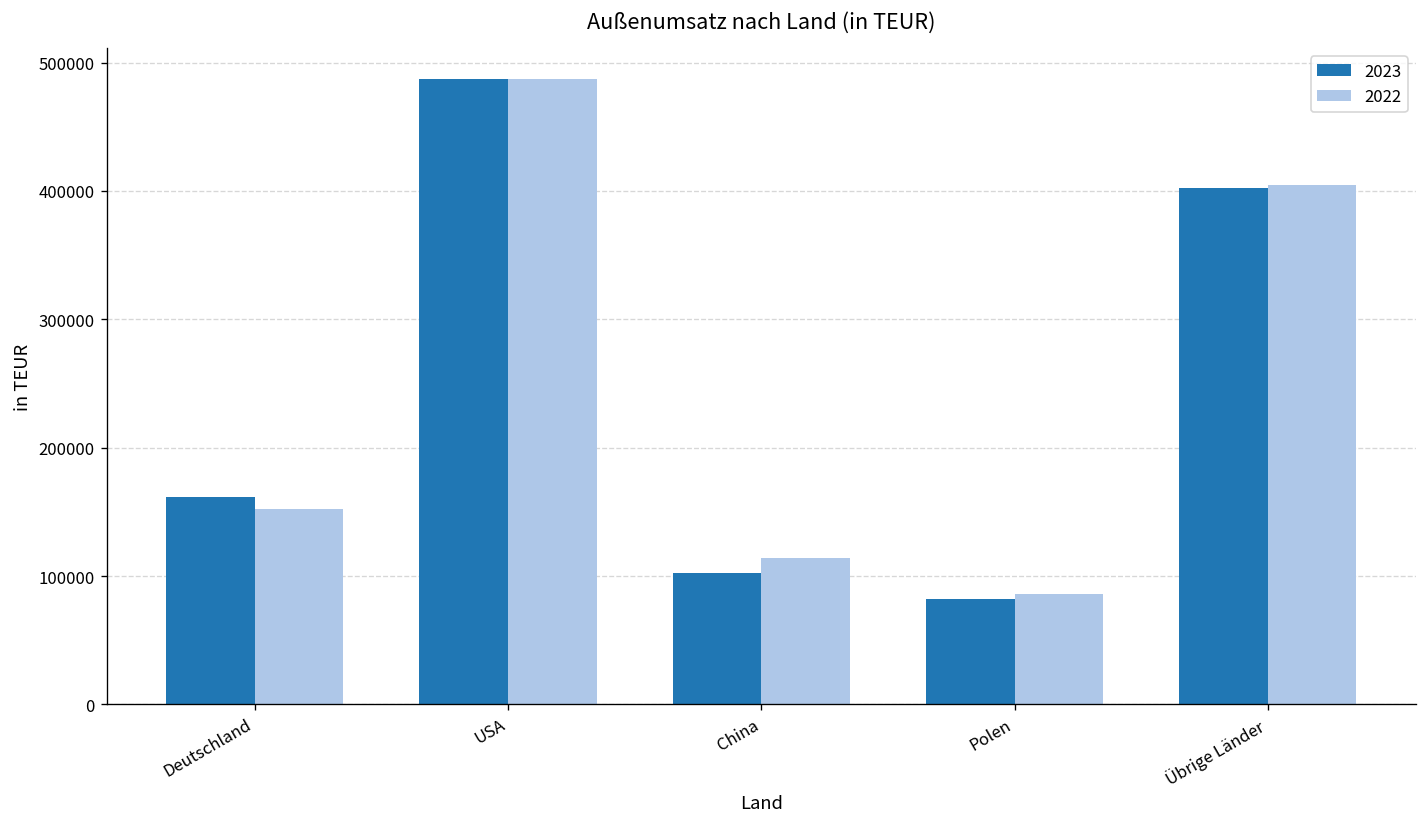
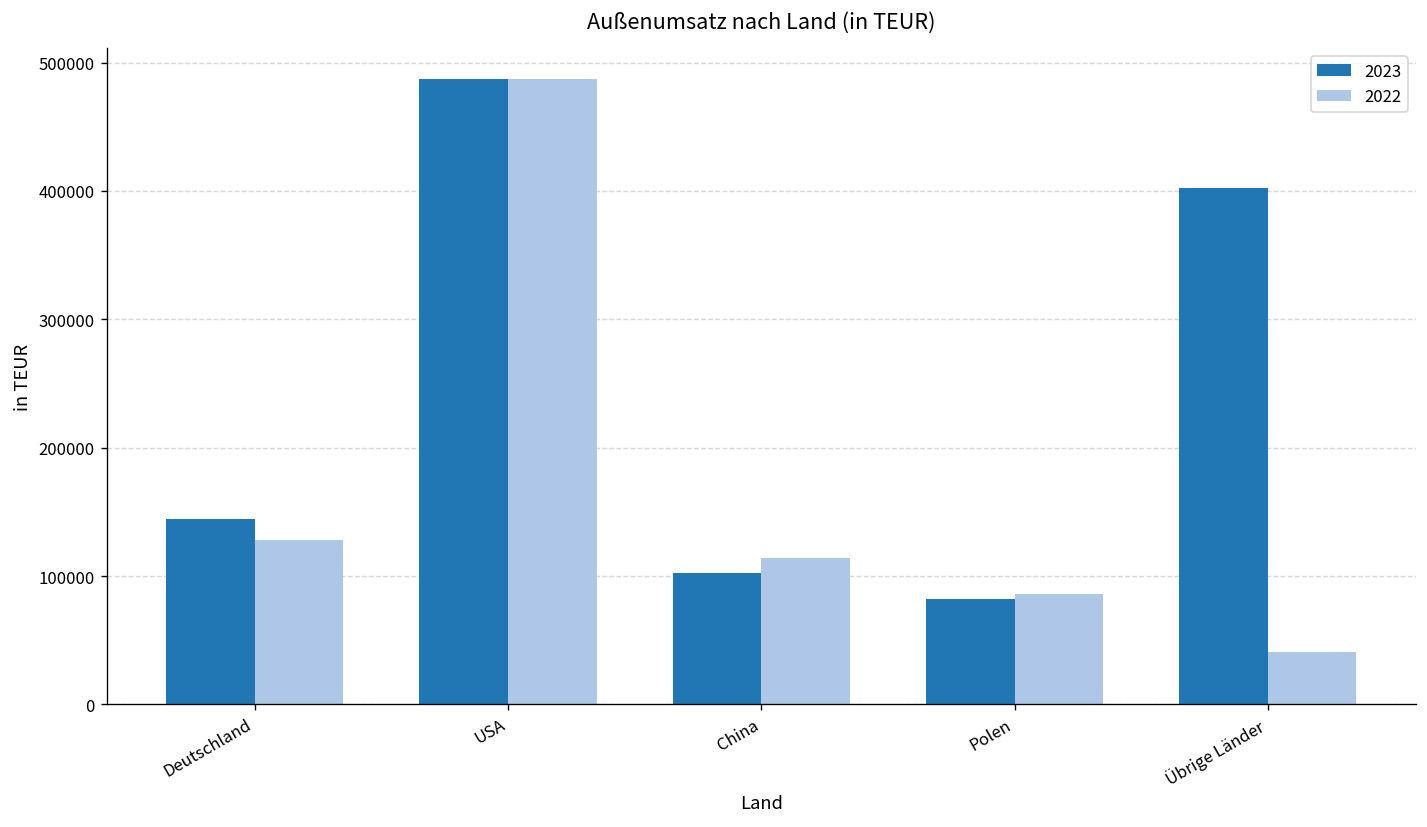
2023, Deutschland: 161000 -> 145000
2022, Deutschland: 152000 -> 128000
2022, Übrige Länder: 404000 -> 41000
